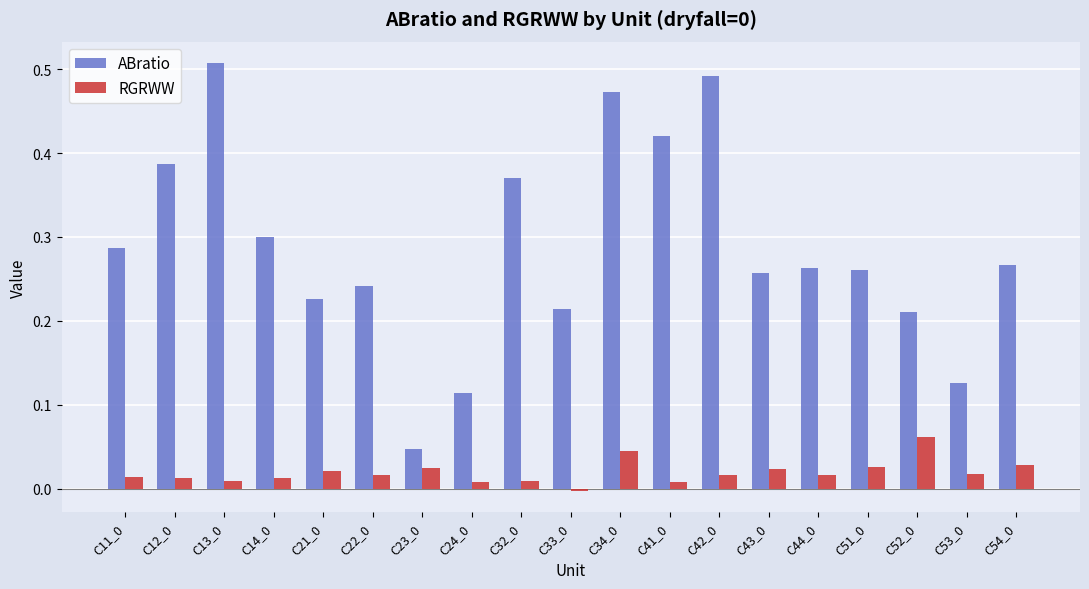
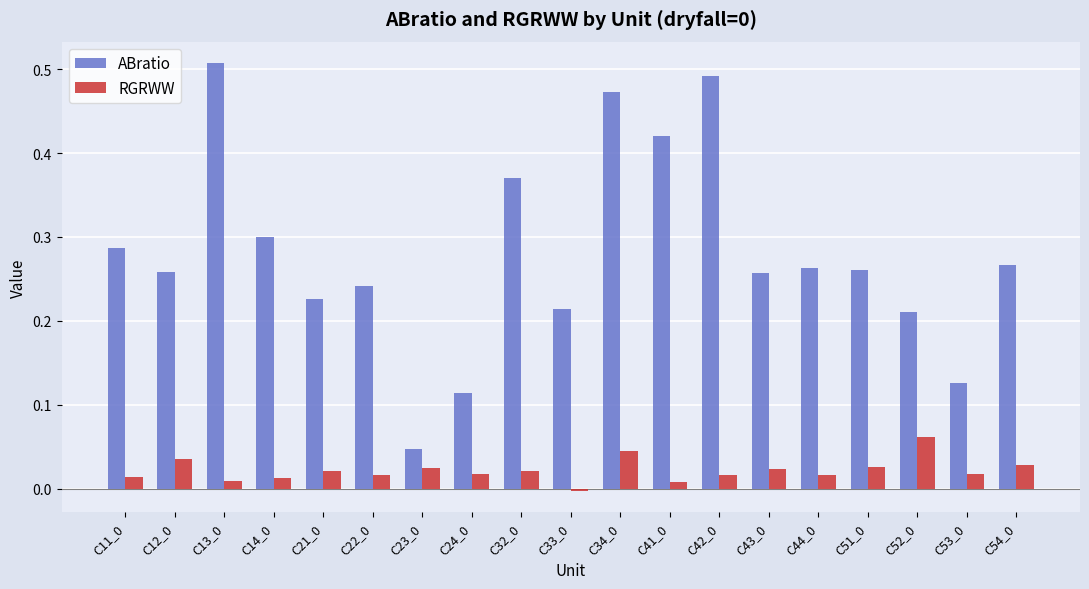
ABratio, C12_0: 0.39 -> 0.26
RGRWW, C12_0: 0.01 -> 0.03
RGRWW, C24_0: 0.01 -> 0.02
RGRWW, C32_0: 0.01 -> 0.02
